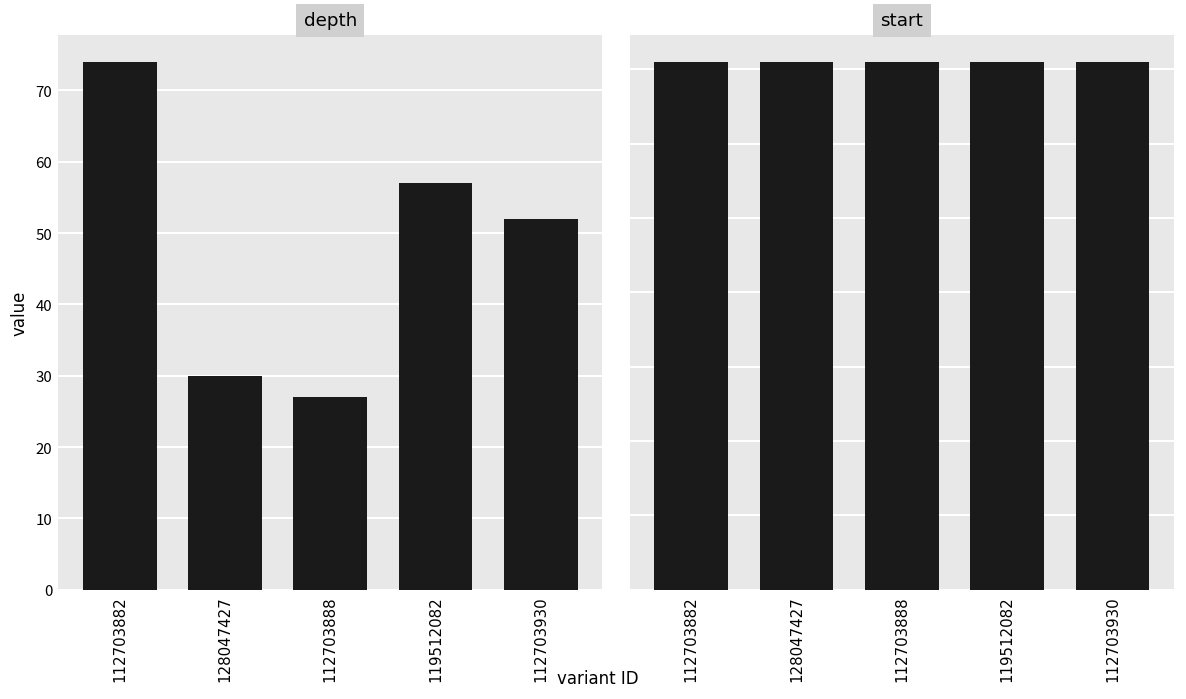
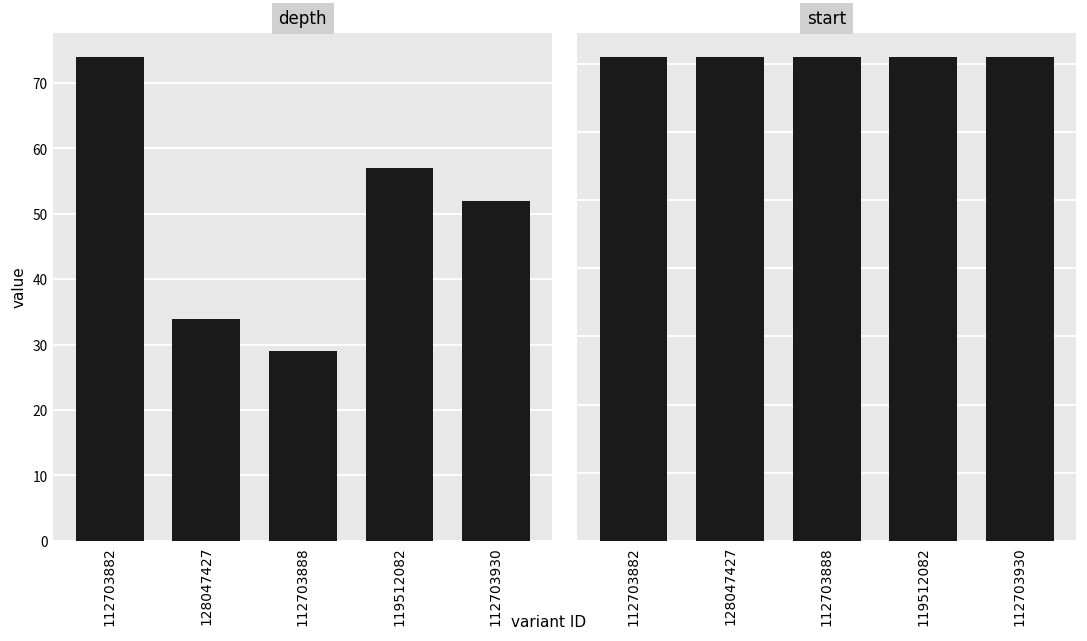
depth, 128047427: 30 -> 34
depth, 112703888: 27 -> 29
